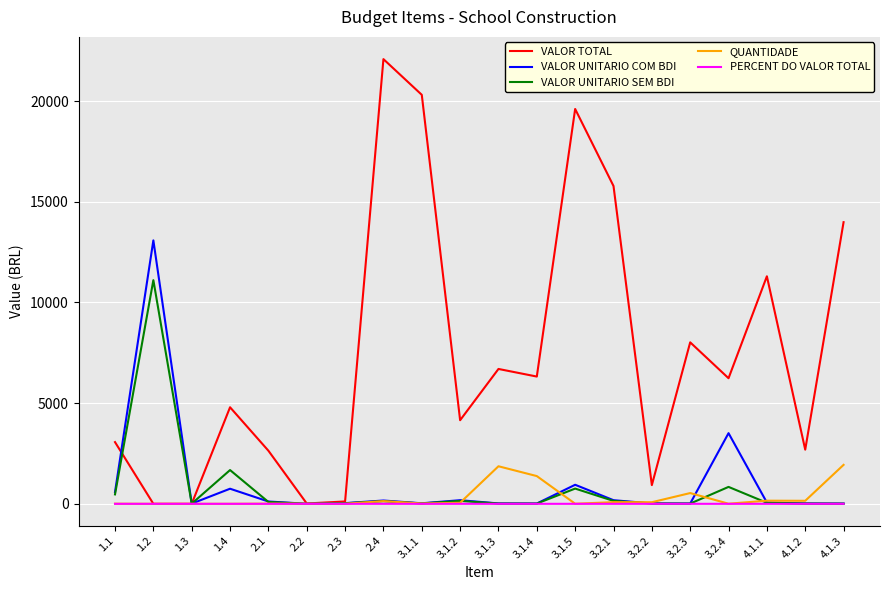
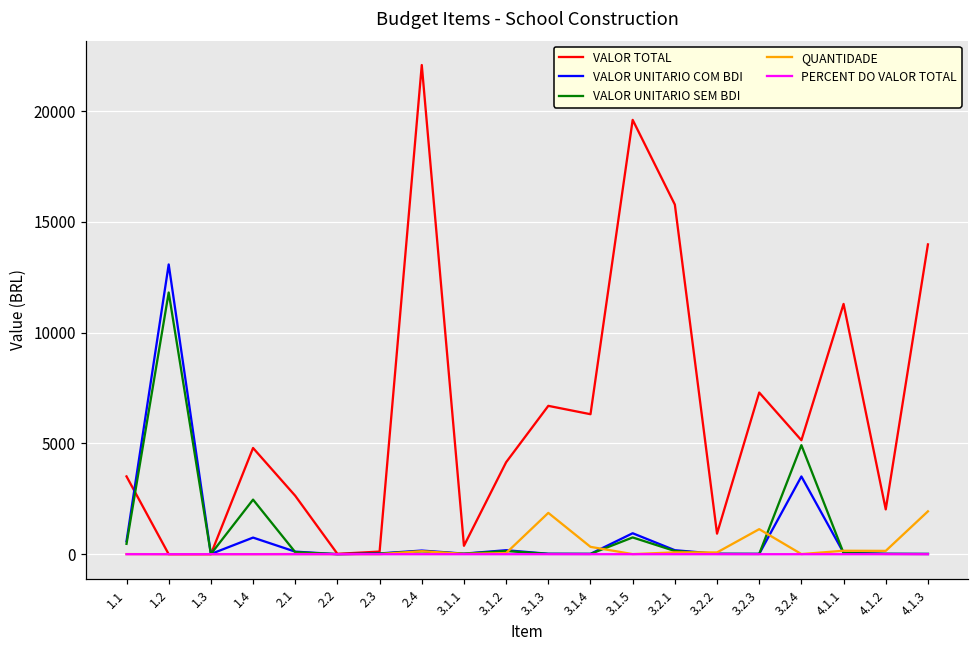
VALOR TOTAL, 1.1: 3100 -> 3500
VALOR UNITARIO SEM BDI, 1.2: 11100 -> 11800
VALOR UNITARIO SEM BDI, 1.4: 1700 -> 2500
VALOR TOTAL, 3.1.1: 20300 -> 400
QUANTIDADE, 3.1.4: 1400 -> 300
VALOR TOTAL, 3.2.3: 8000 -> 7300
QUANTIDADE, 3.2.3: 500 -> 1100
VALOR TOTAL, 3.2.4: 6200 -> 5100
VALOR UNITARIO SEM BDI, 3.2.4: 800 -> 4900
VALOR TOTAL, 4.1.2: 2700 -> 2000
